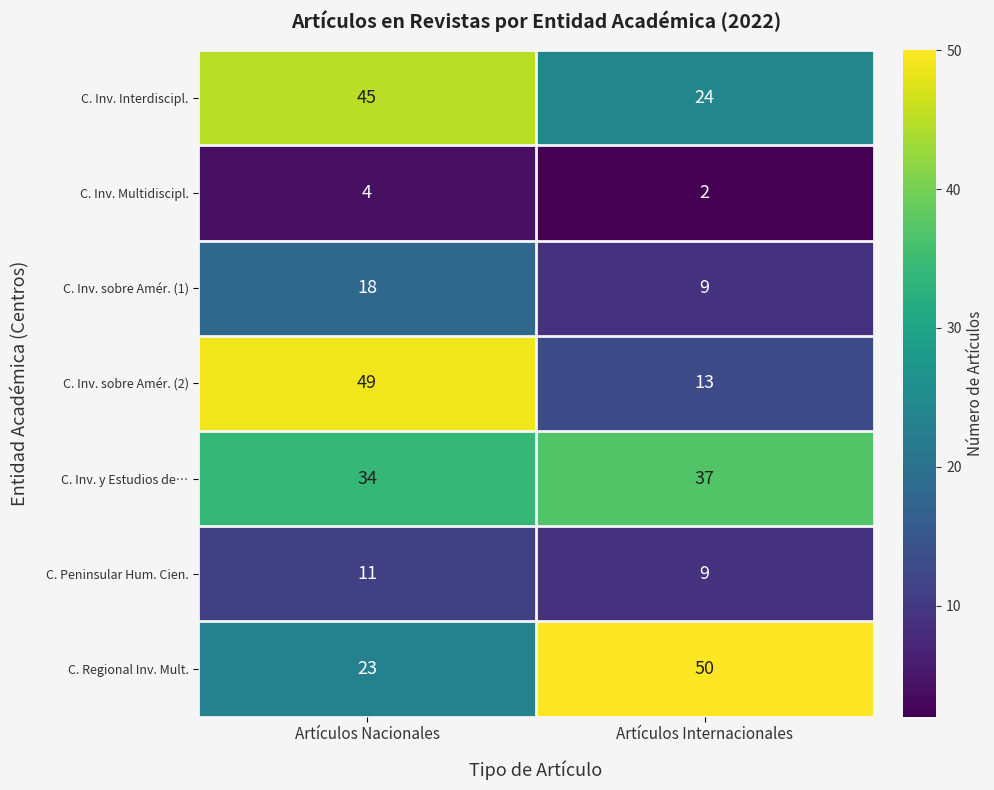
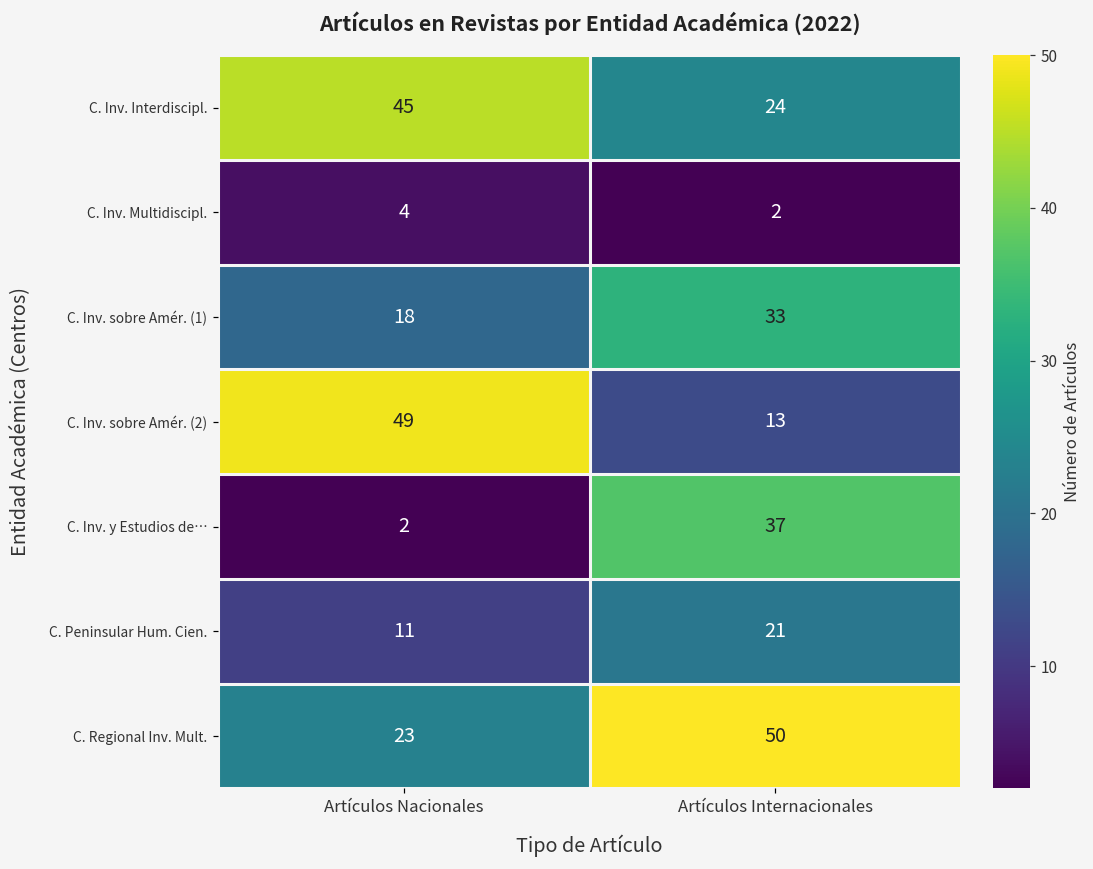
C. Inv. sobre Amér. (1), Artículos Internacionales: 9 -> 33
C. Inv. y Estudios de…, Artículos Nacionales: 34 -> 2
C. Peninsular Hum. Cien., Artículos Internacionales: 9 -> 21
